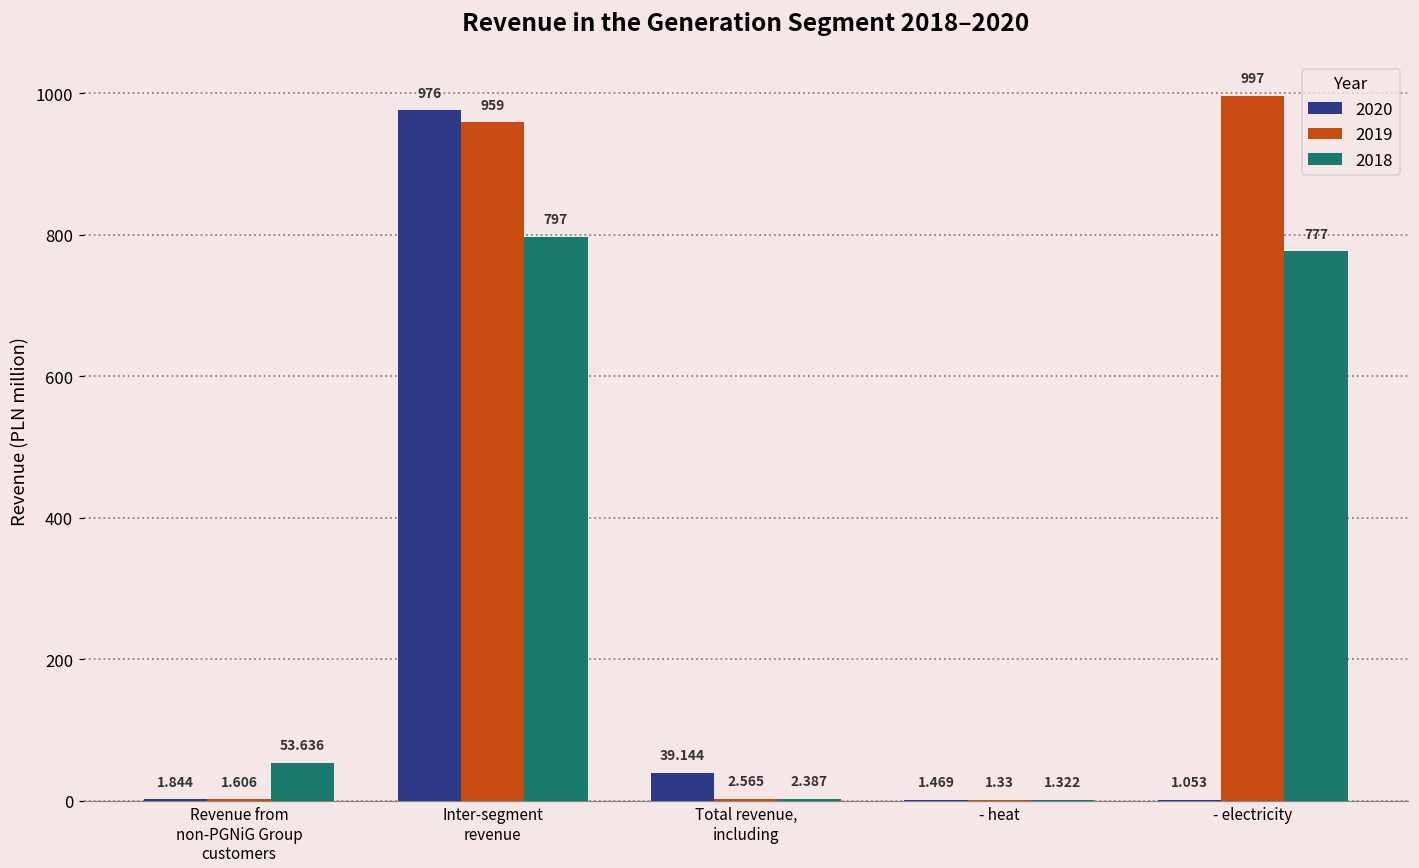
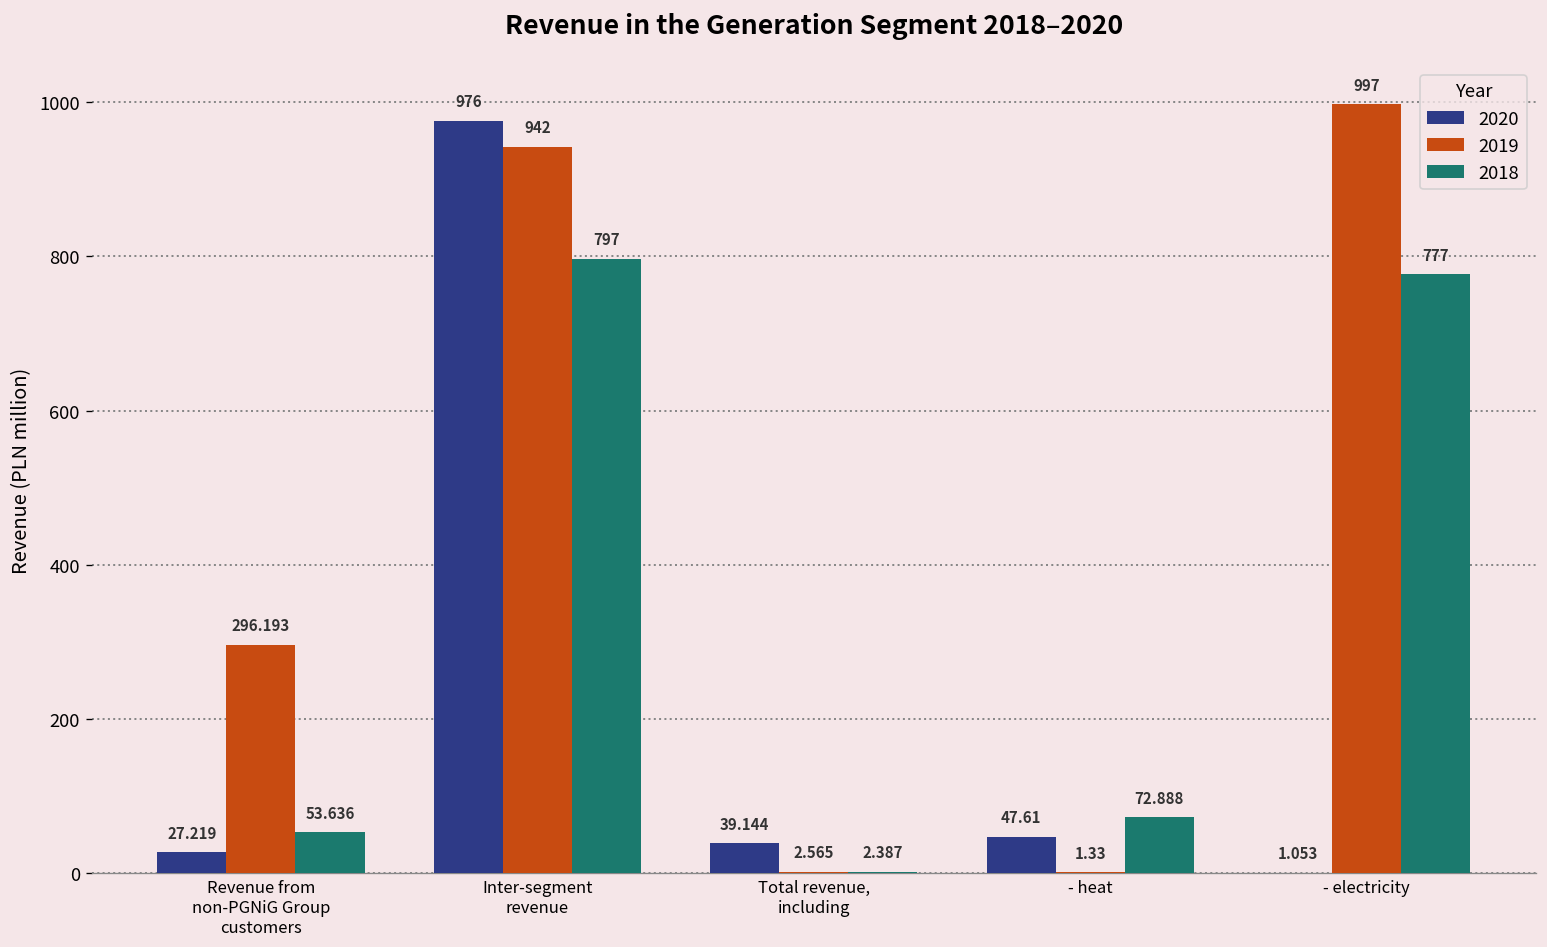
2020, Revenue from non-PGNiG Group customers: 1.844 -> 27.219
2019, Revenue from non-PGNiG Group customers: 1.606 -> 296.193
2019, Inter-segment revenue: 959 -> 942
2020, - heat: 1.469 -> 47.61
2018, - heat: 1.322 -> 72.888
